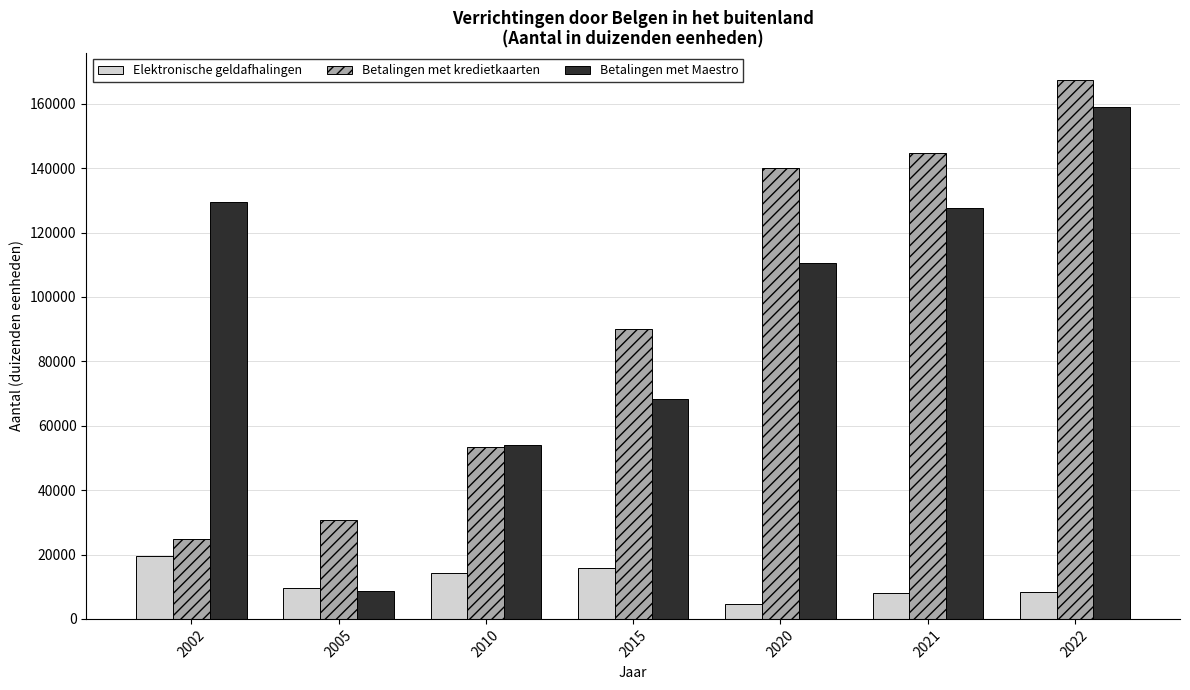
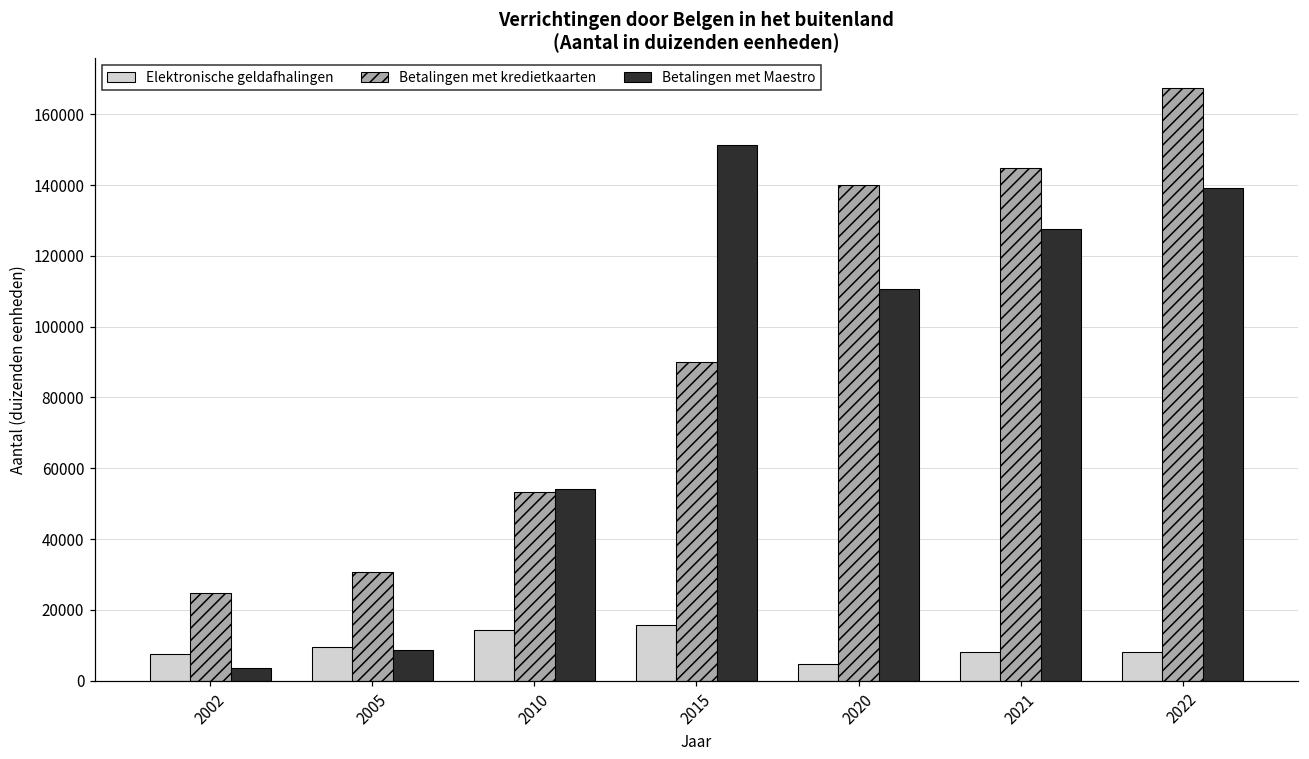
Elektronische geldafhalingen, 2002: 19000 -> 8000
Betalingen met Maestro, 2002: 130000 -> 4000
Betalingen met Maestro, 2015: 68000 -> 151000
Betalingen met Maestro, 2022: 159000 -> 139000
